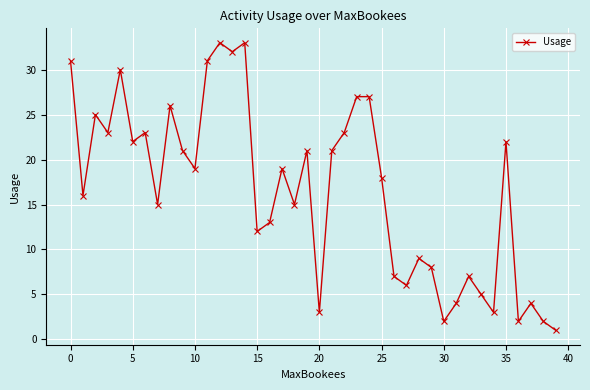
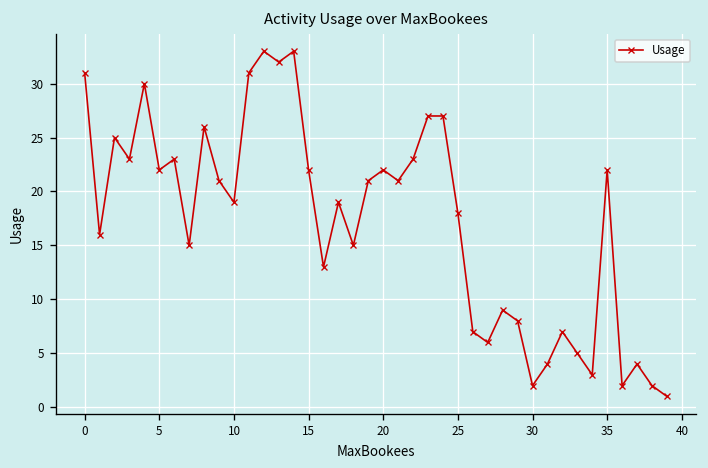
15: 12 -> 22
20: 3 -> 22
